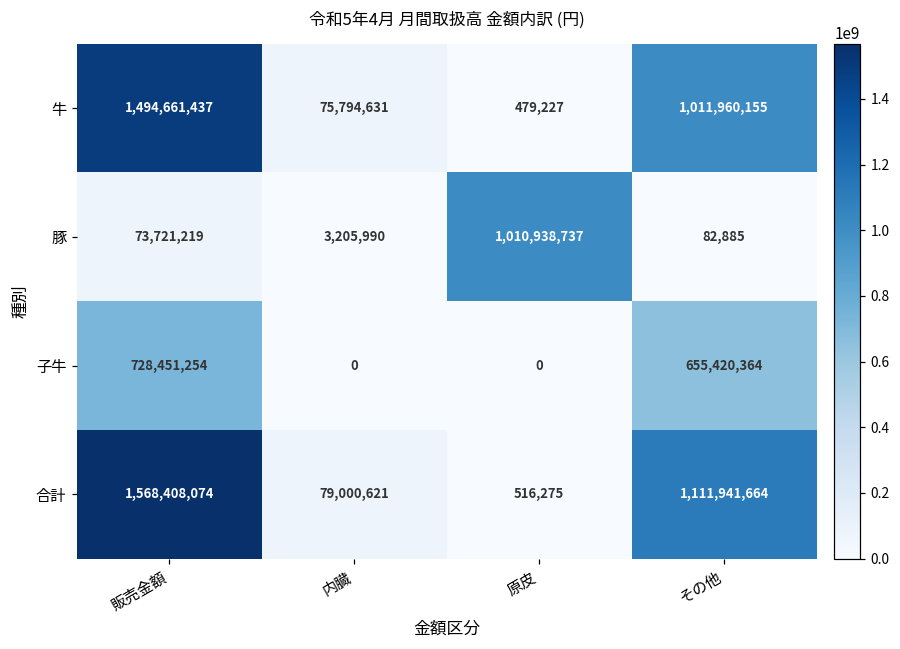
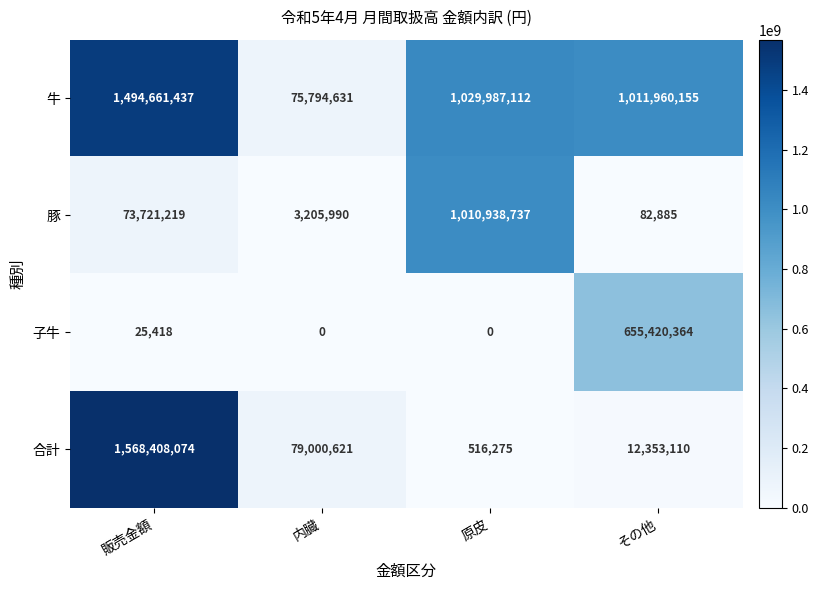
牛, 原皮: 479,227 -> 1,029,987,112
子牛, 販売金額: 728,451,254 -> 25,418
合計, その他: 1,111,941,664 -> 12,353,110
